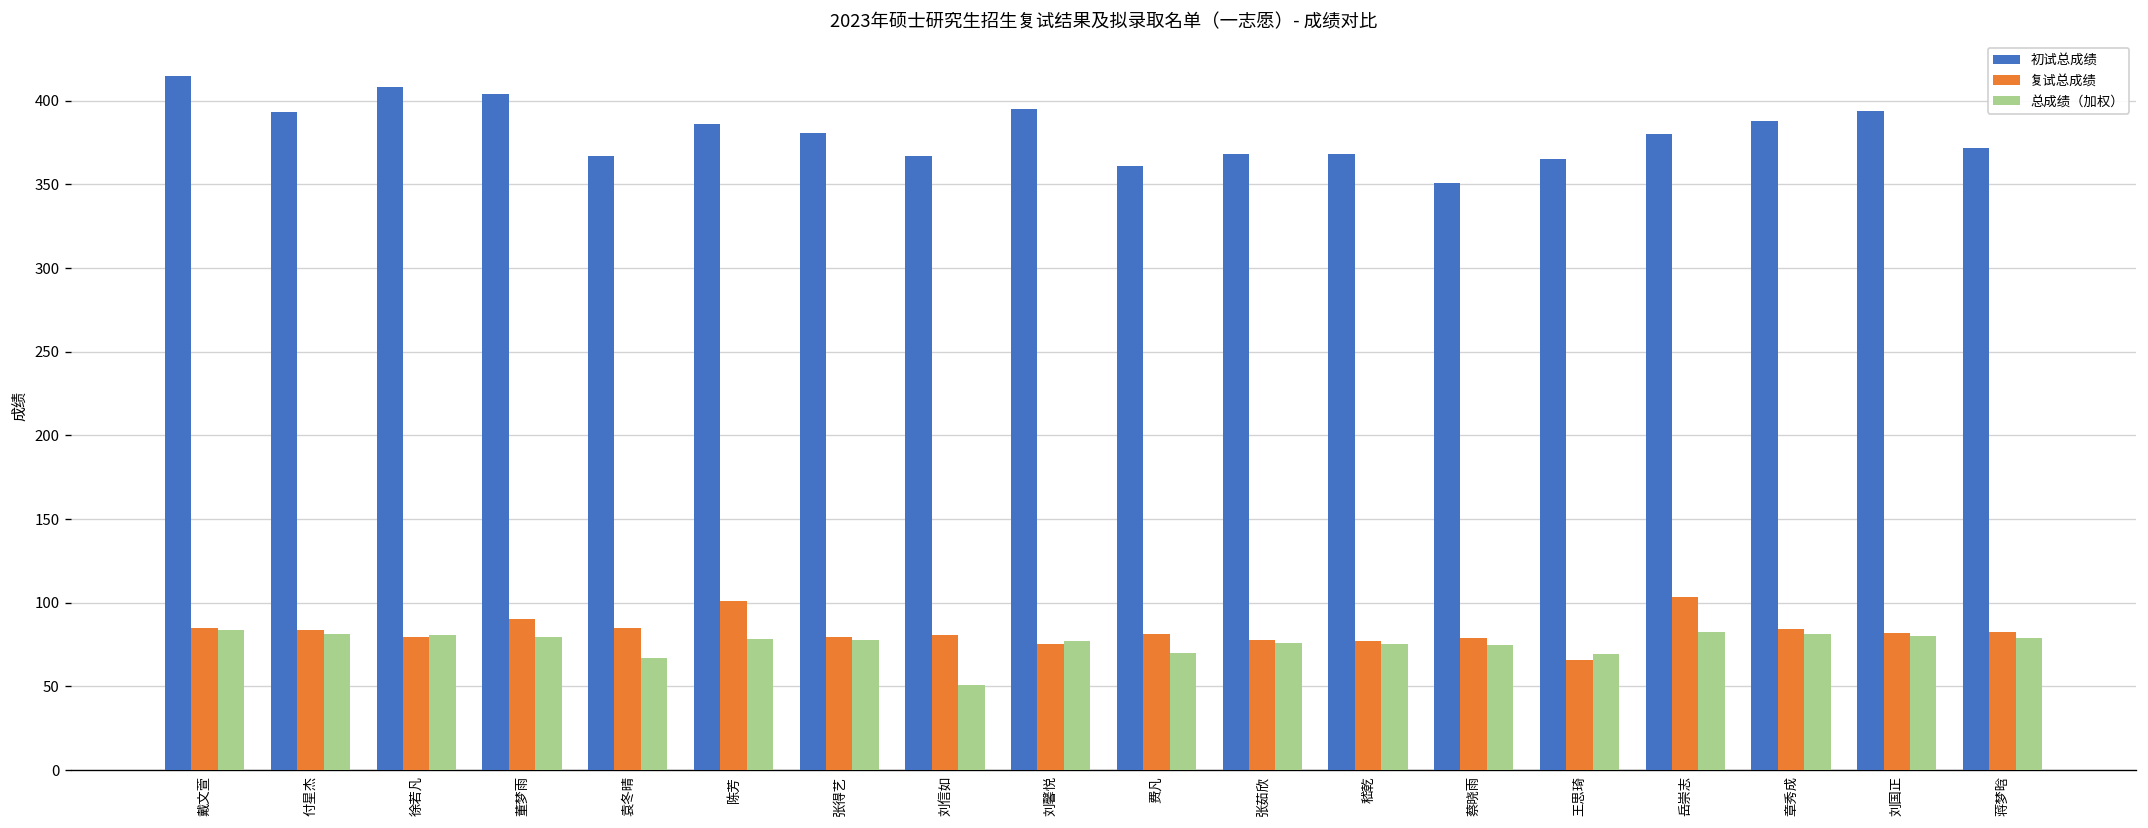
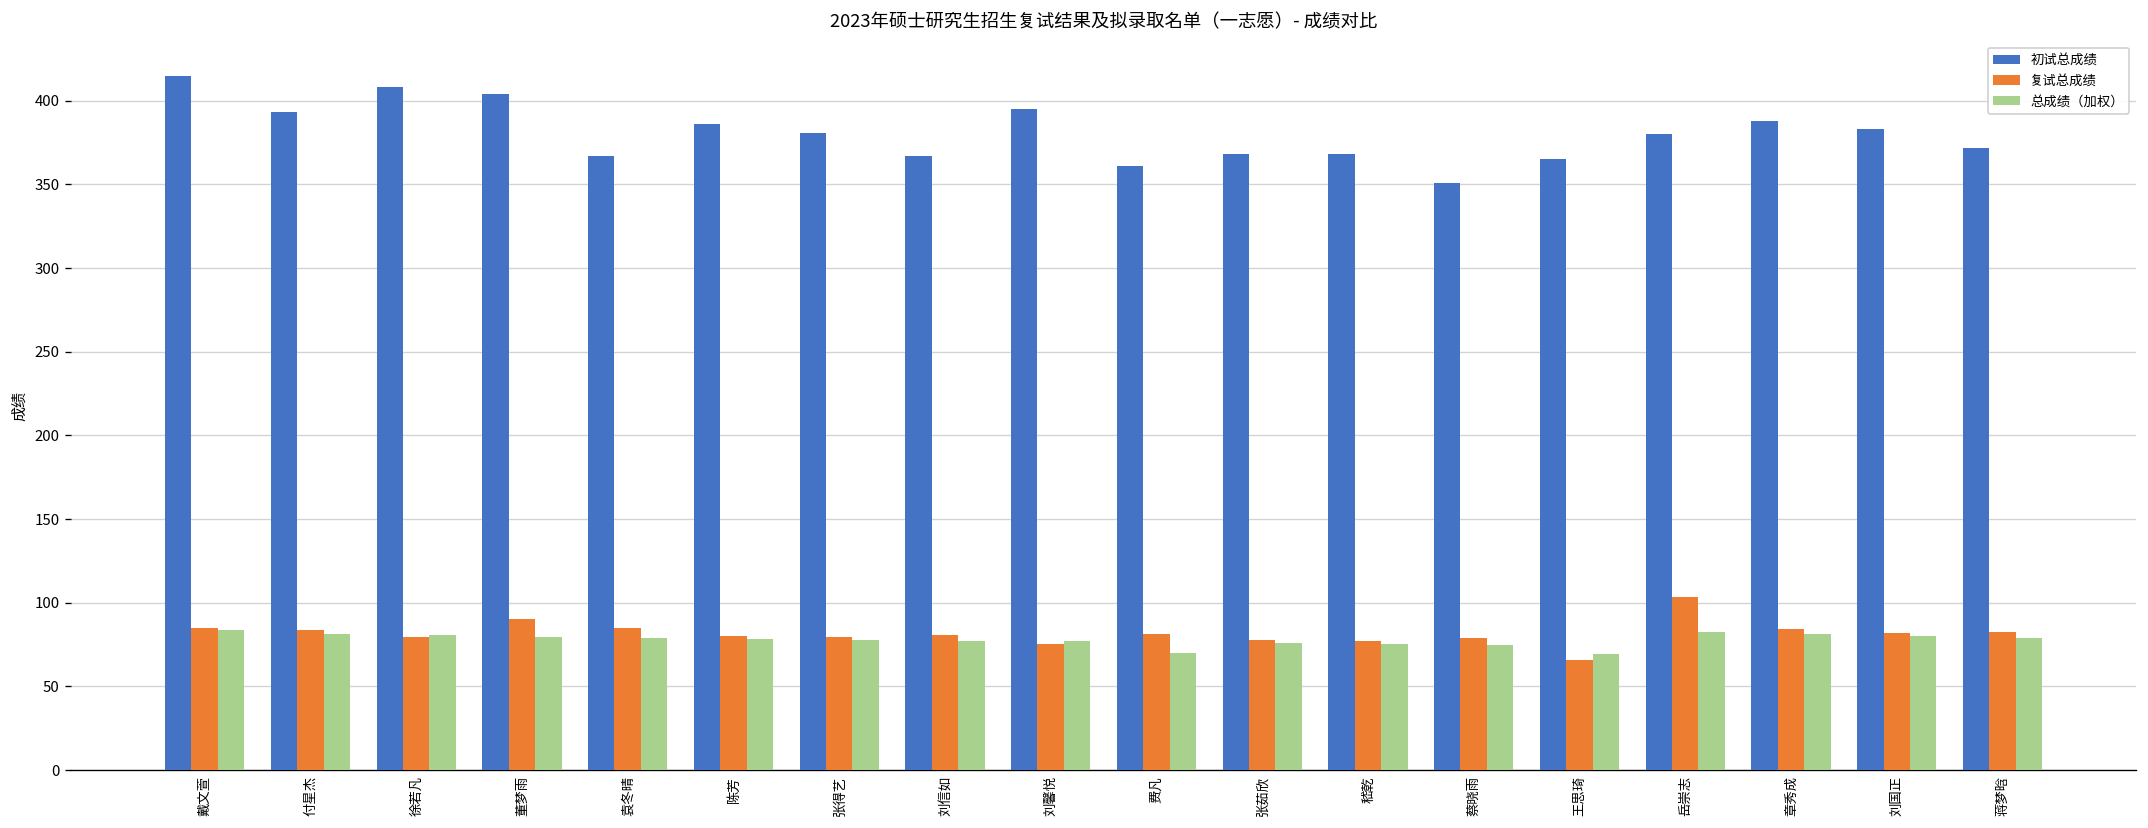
总成绩（加权）, 袁冬晴: 67 -> 79
复试总成绩, 陈芳: 101 -> 80
总成绩（加权）, 刘信如: 51 -> 77
初试总成绩, 刘国正: 394 -> 383
